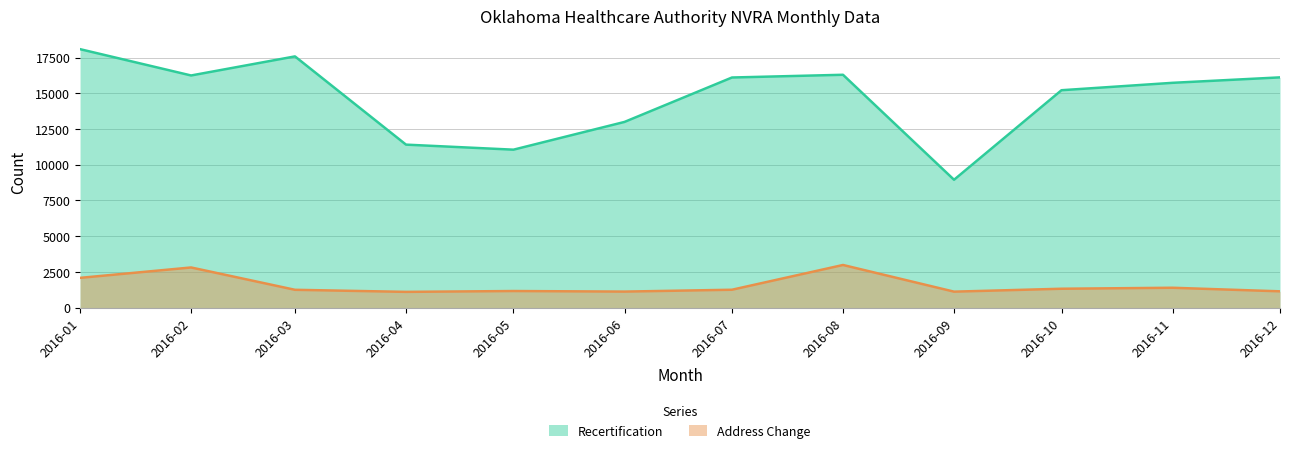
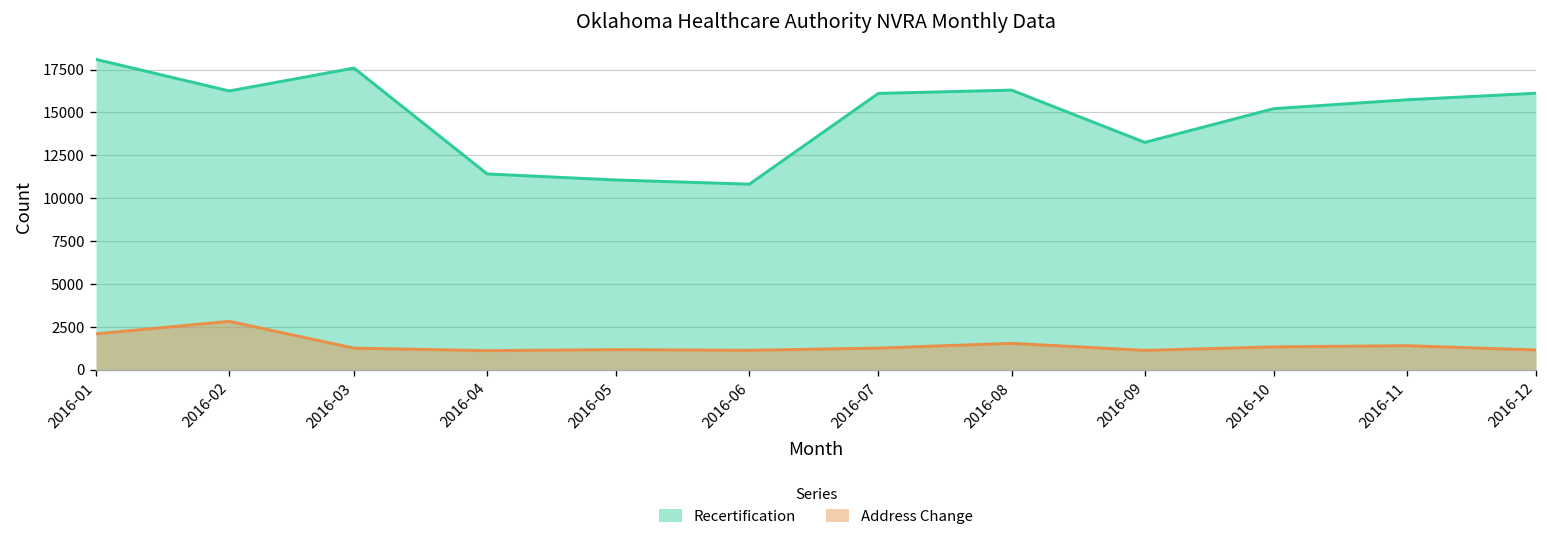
Recertification, 2016-06: 13000 -> 10800
Address Change, 2016-08: 3000 -> 1500
Recertification, 2016-09: 9000 -> 13300
